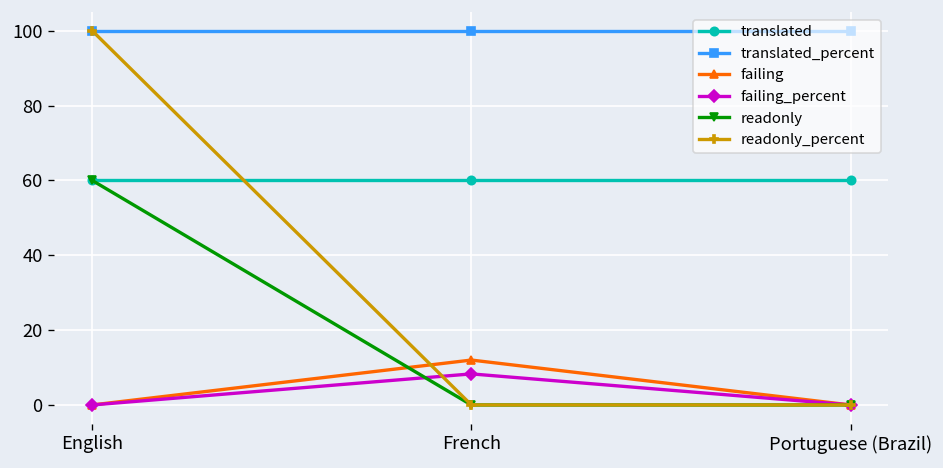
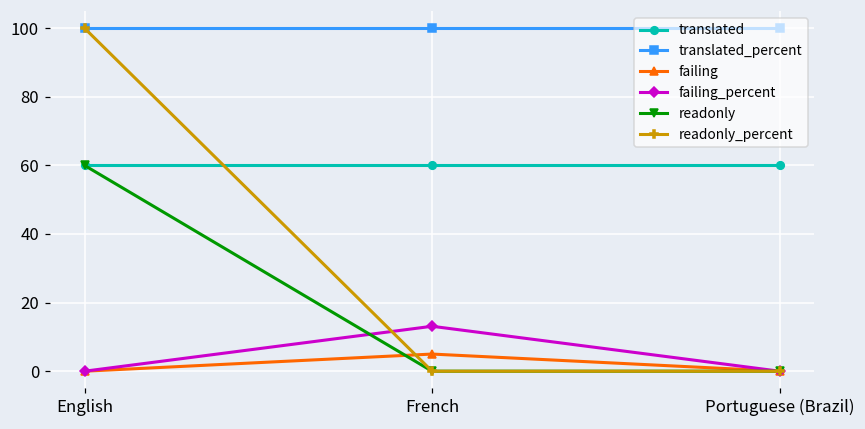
failing, French: 12 -> 5
failing_percent, French: 8 -> 13
